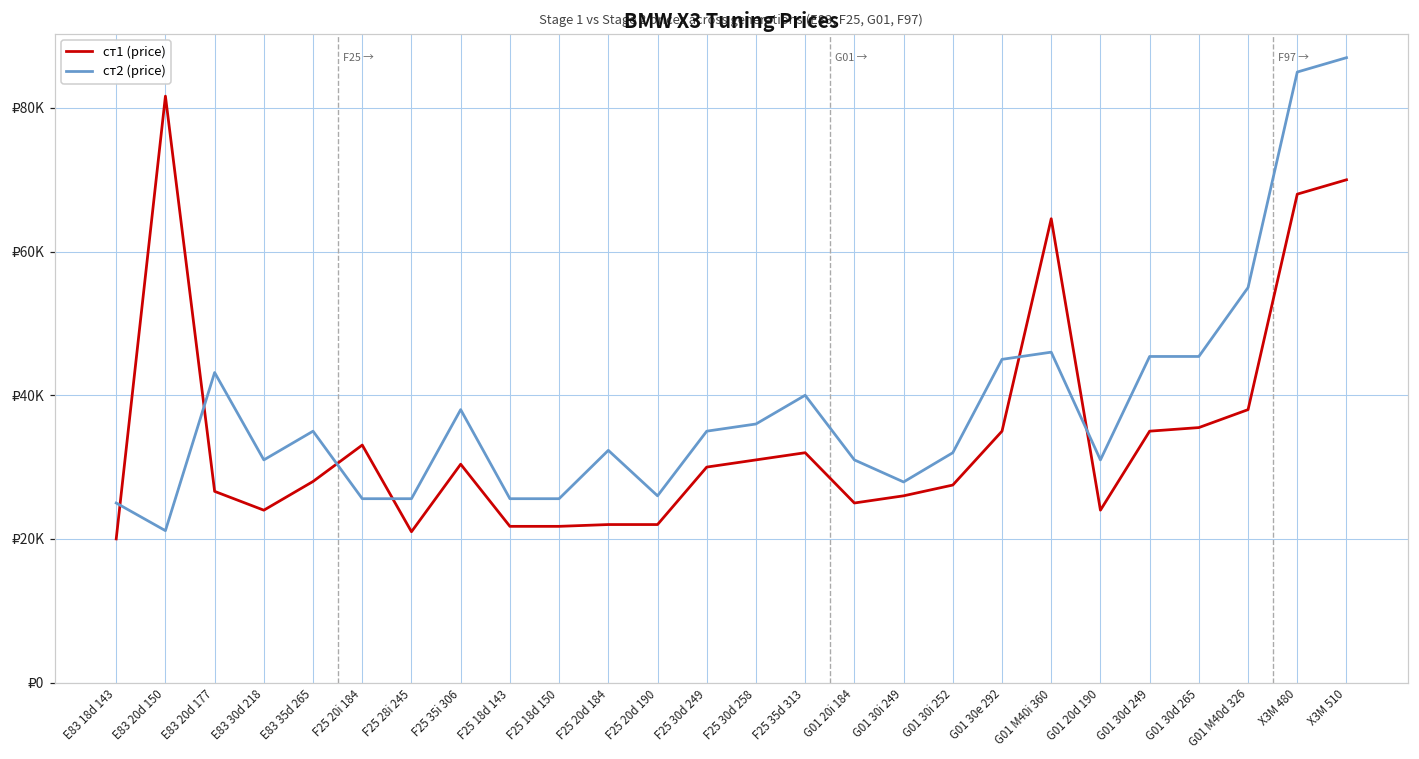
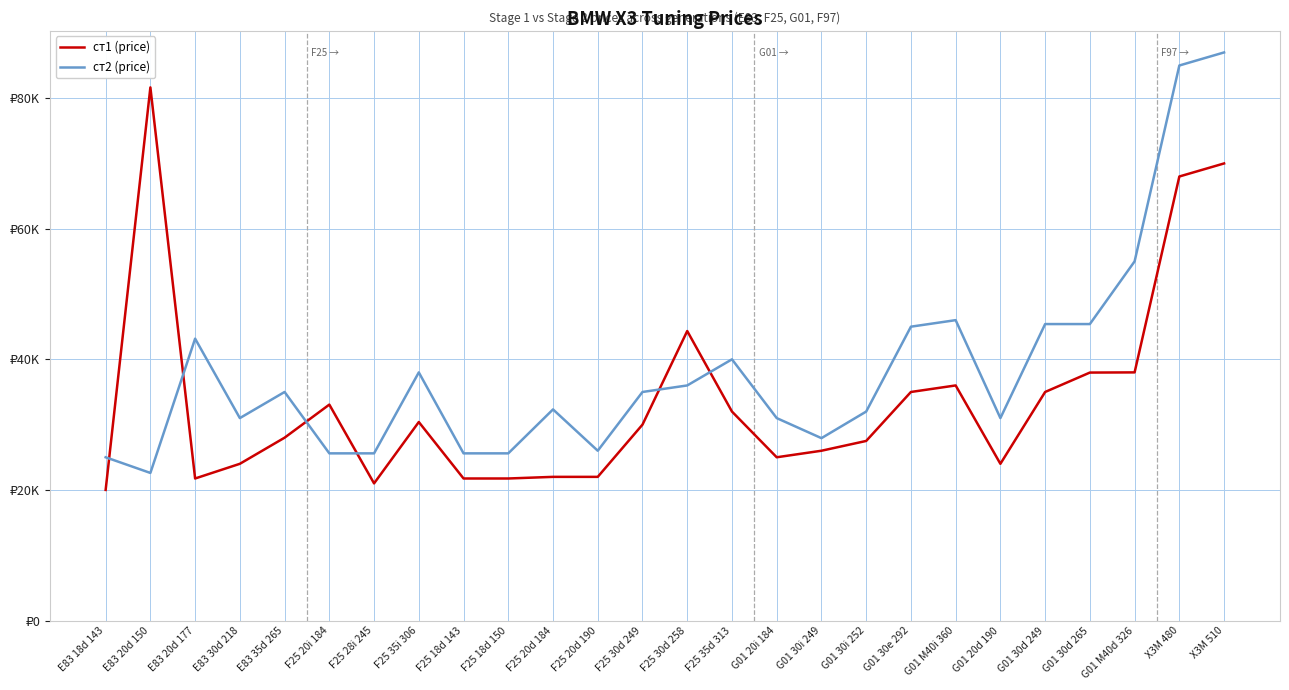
ст2 (price), E83 20d 150: ₽21000 -> ₽23000
ст1 (price), E83 20d 177: ₽27000 -> ₽22000
ст1 (price), F25 30d 258: ₽31000 -> ₽44000
ст1 (price), G01 M40i 360: ₽65000 -> ₽36000
ст1 (price), G01 30d 265: ₽36000 -> ₽38000
